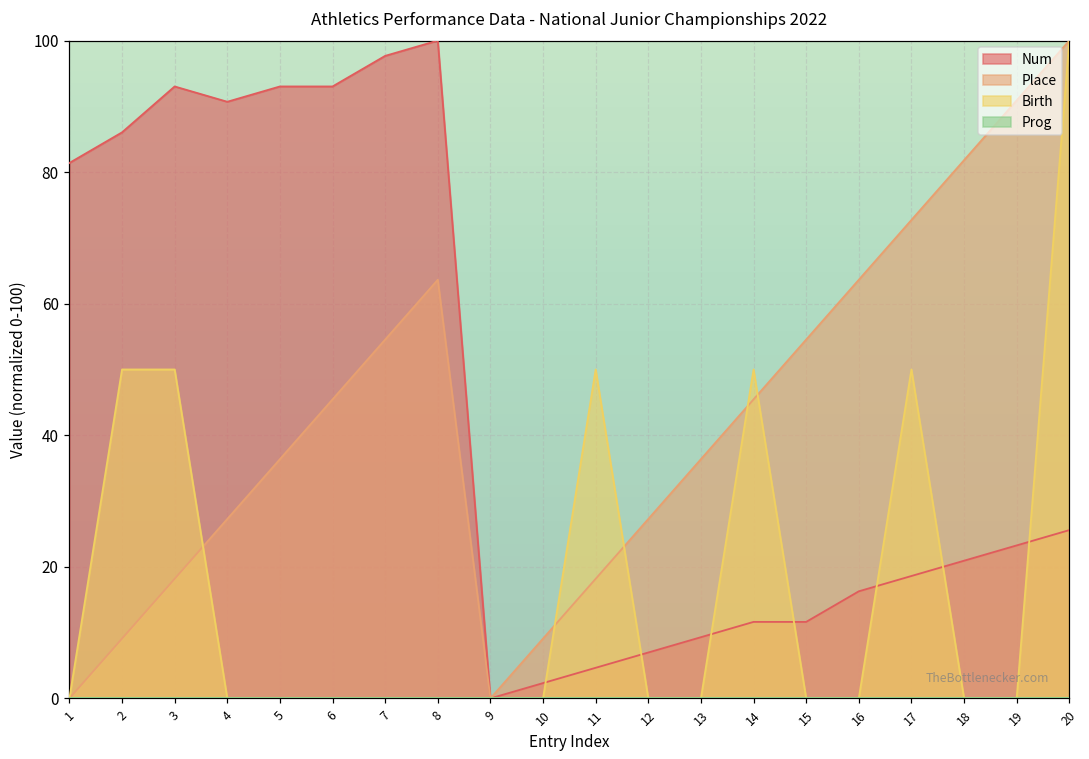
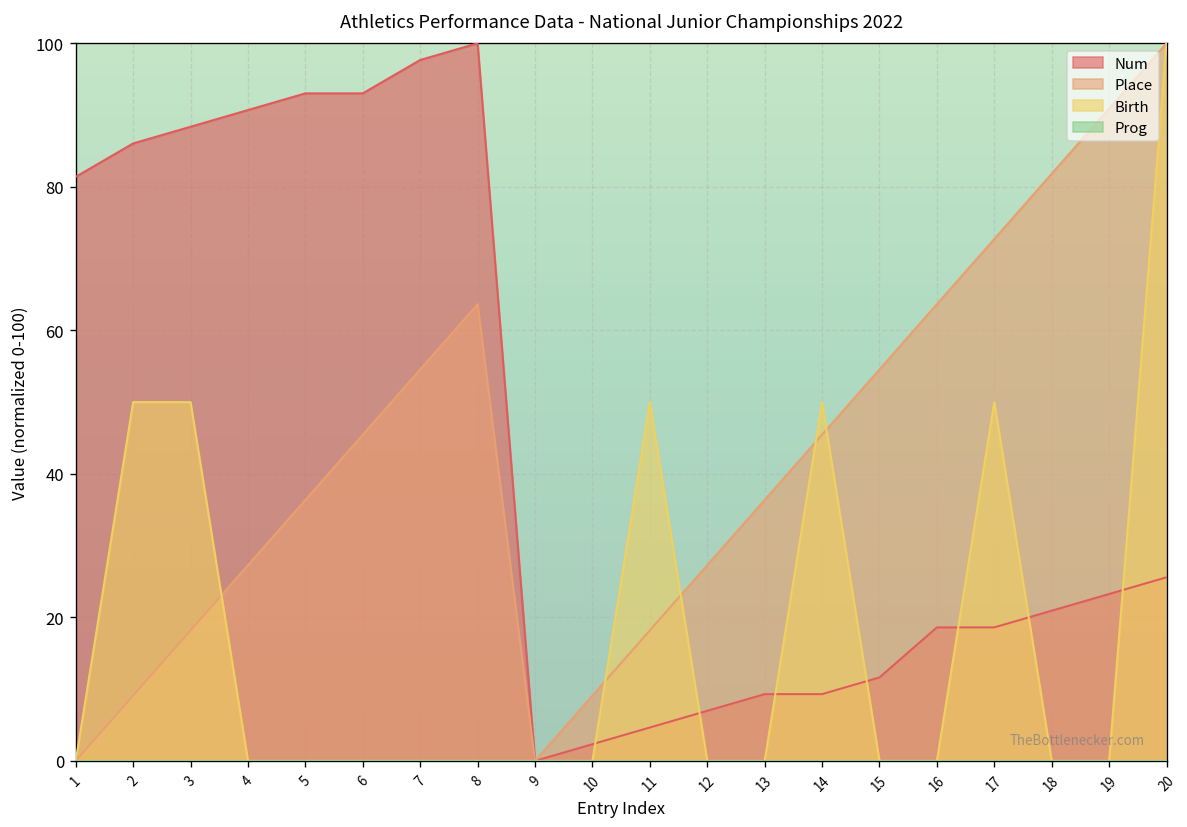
Num, 3: 93 -> 88
Num, 14: 12 -> 9
Num, 16: 16 -> 19
